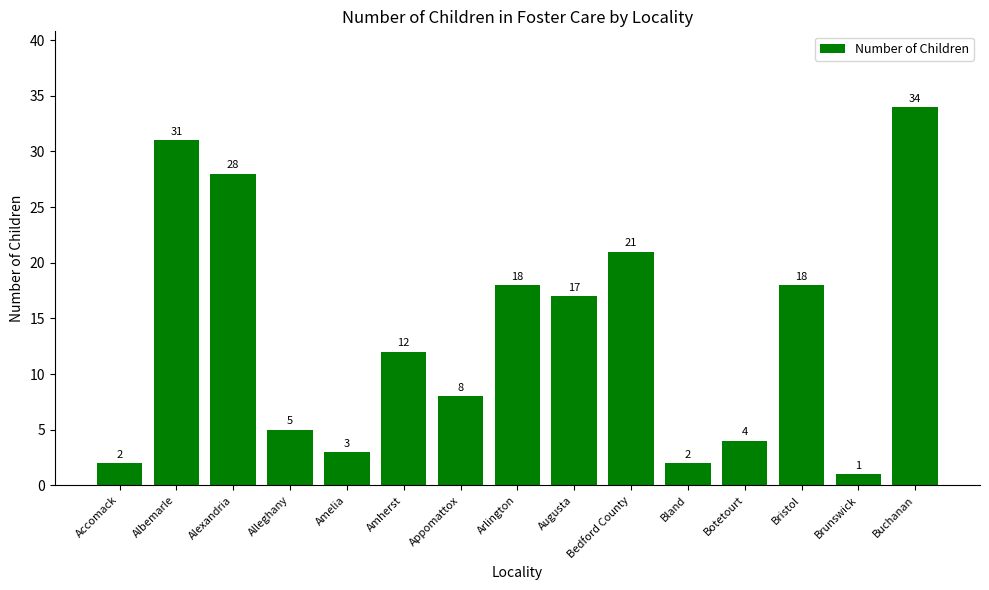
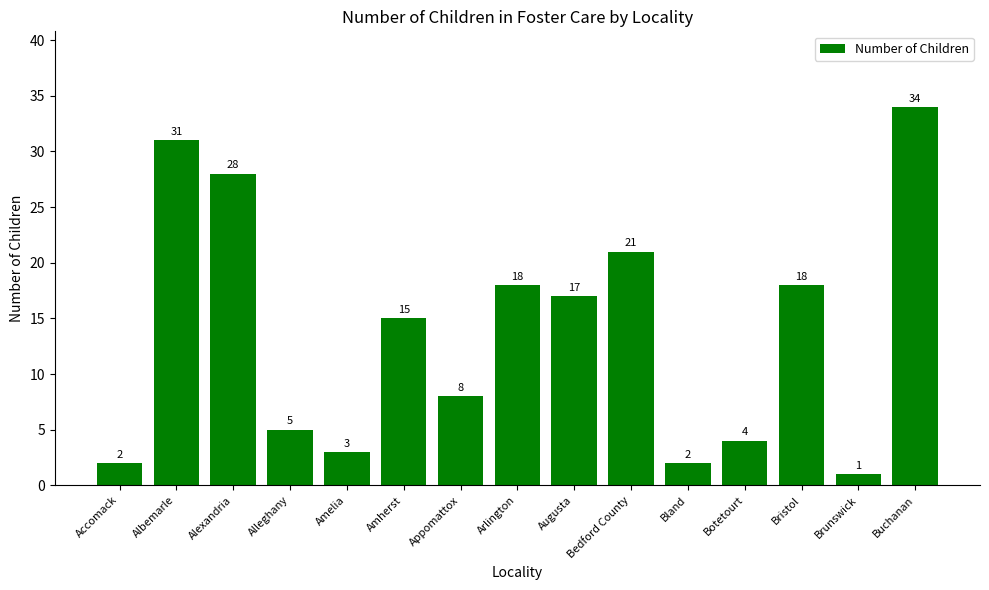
Amherst: 12 -> 15
